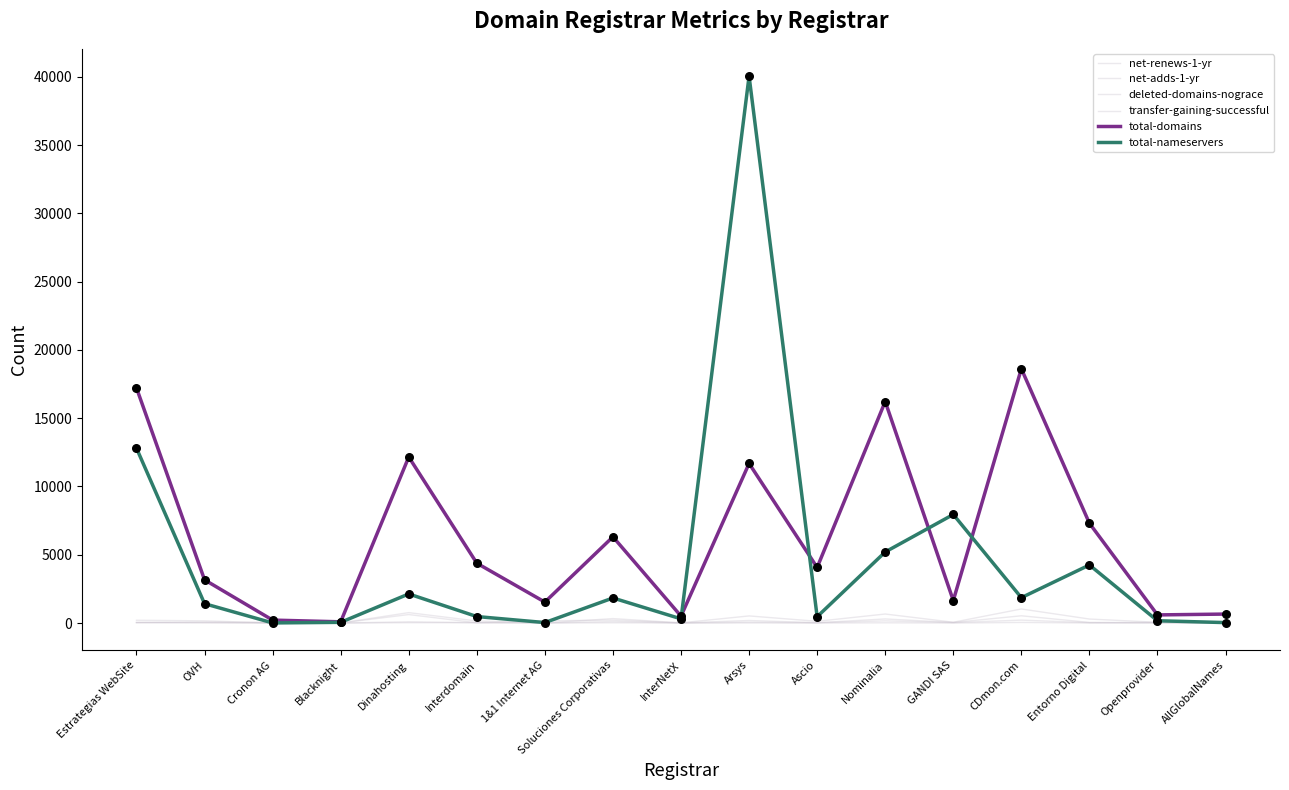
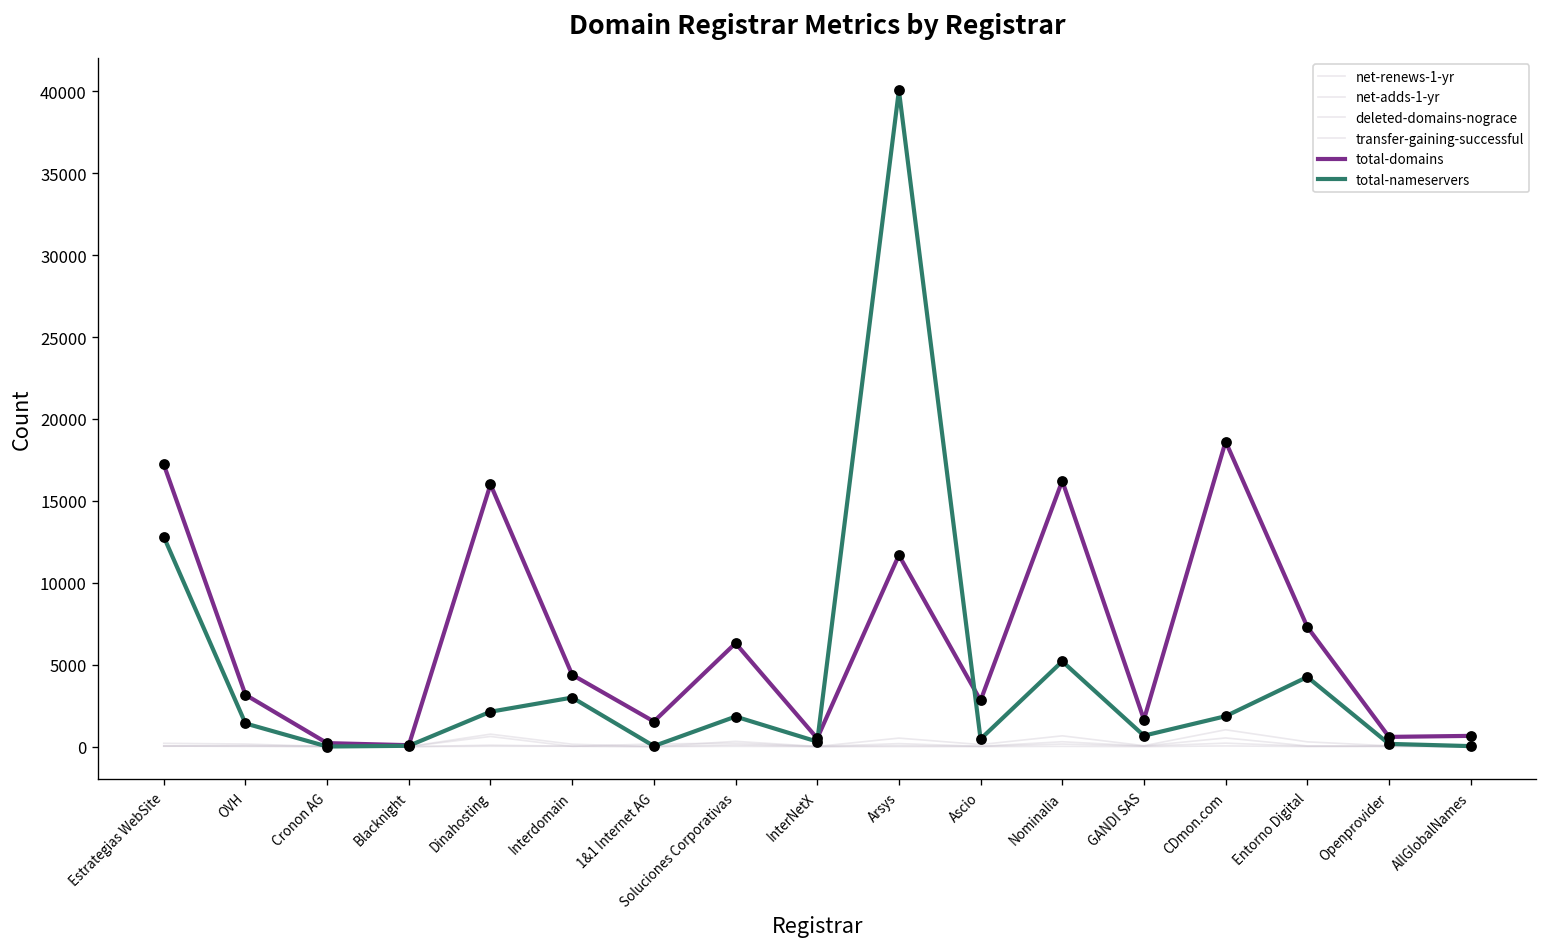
total-domains, Dinahosting: 12200 -> 16000
total-nameservers, Interdomain: 500 -> 3000
total-domains, Ascio: 4100 -> 2800
total-nameservers, GANDI SAS: 8000 -> 700
